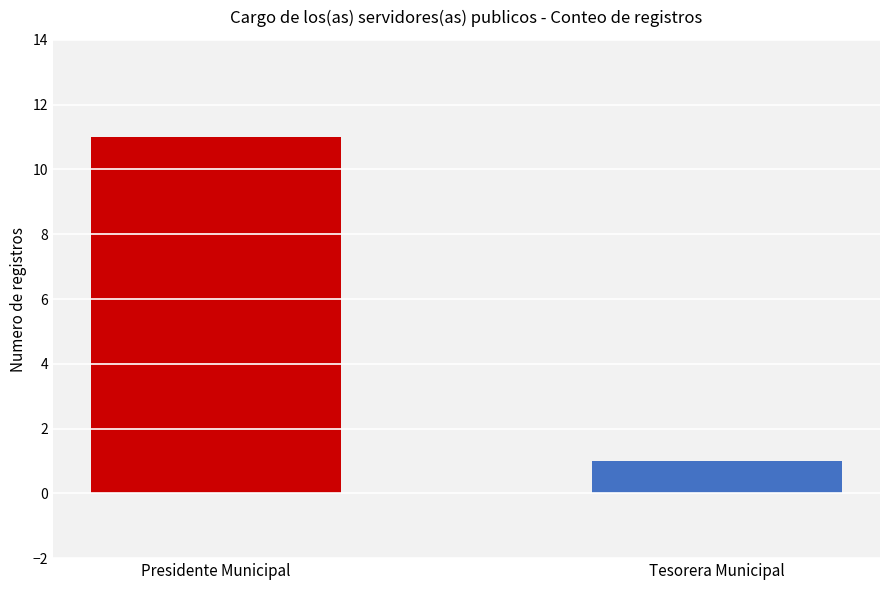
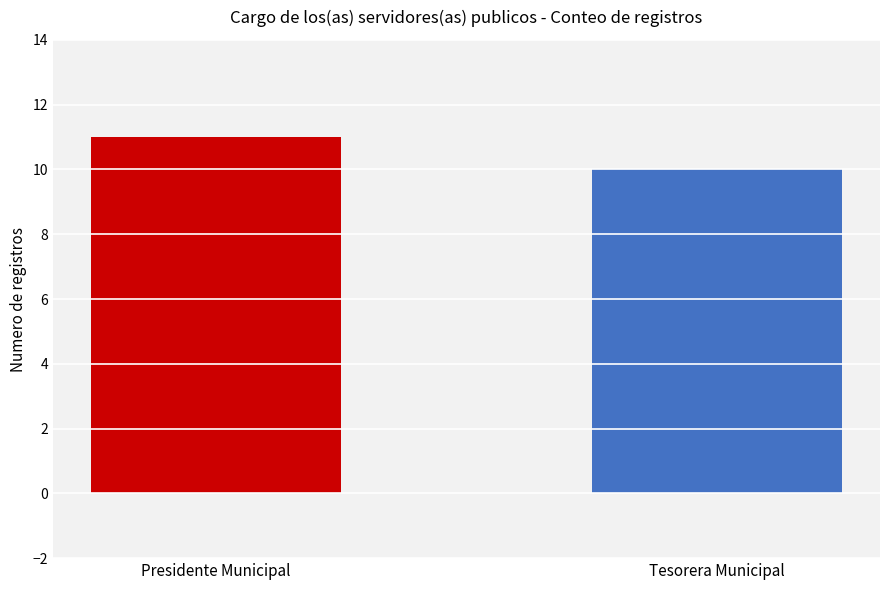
Tesorera Municipal: 1 -> 10
